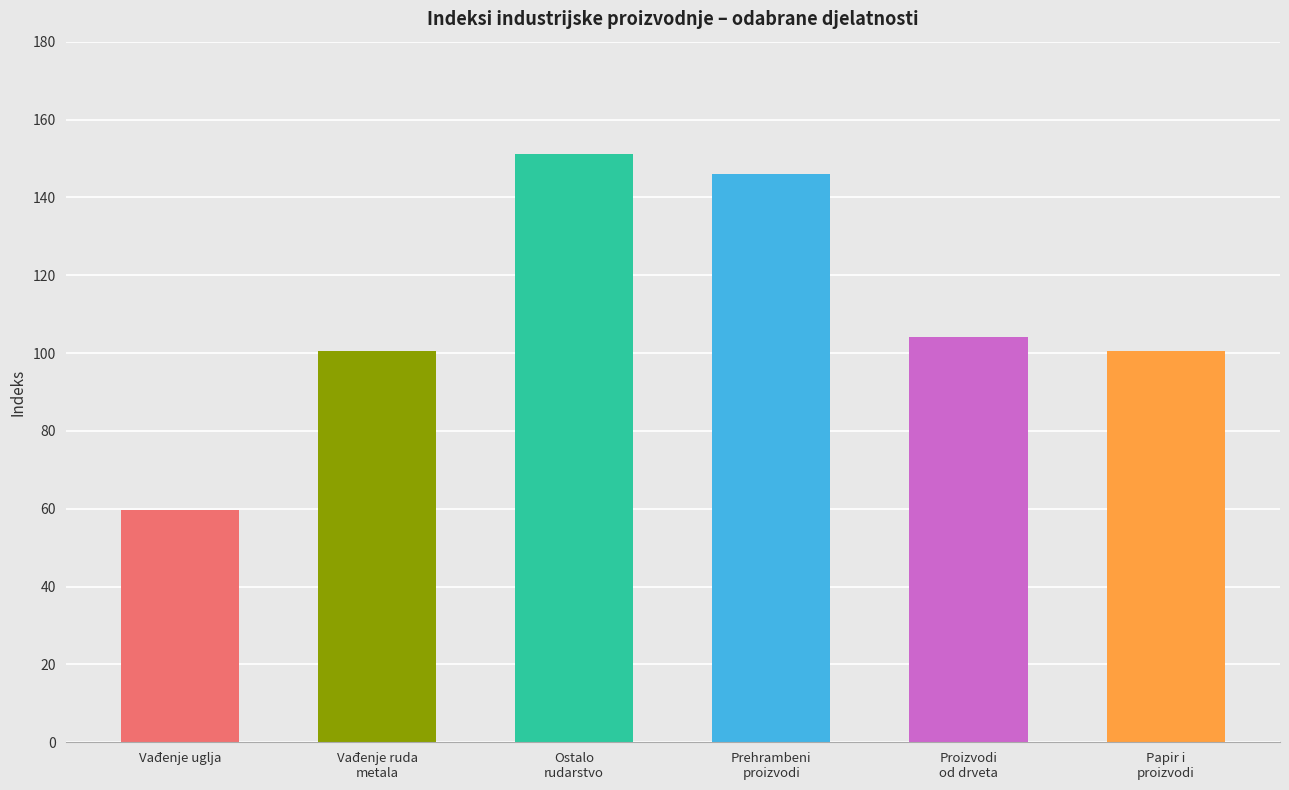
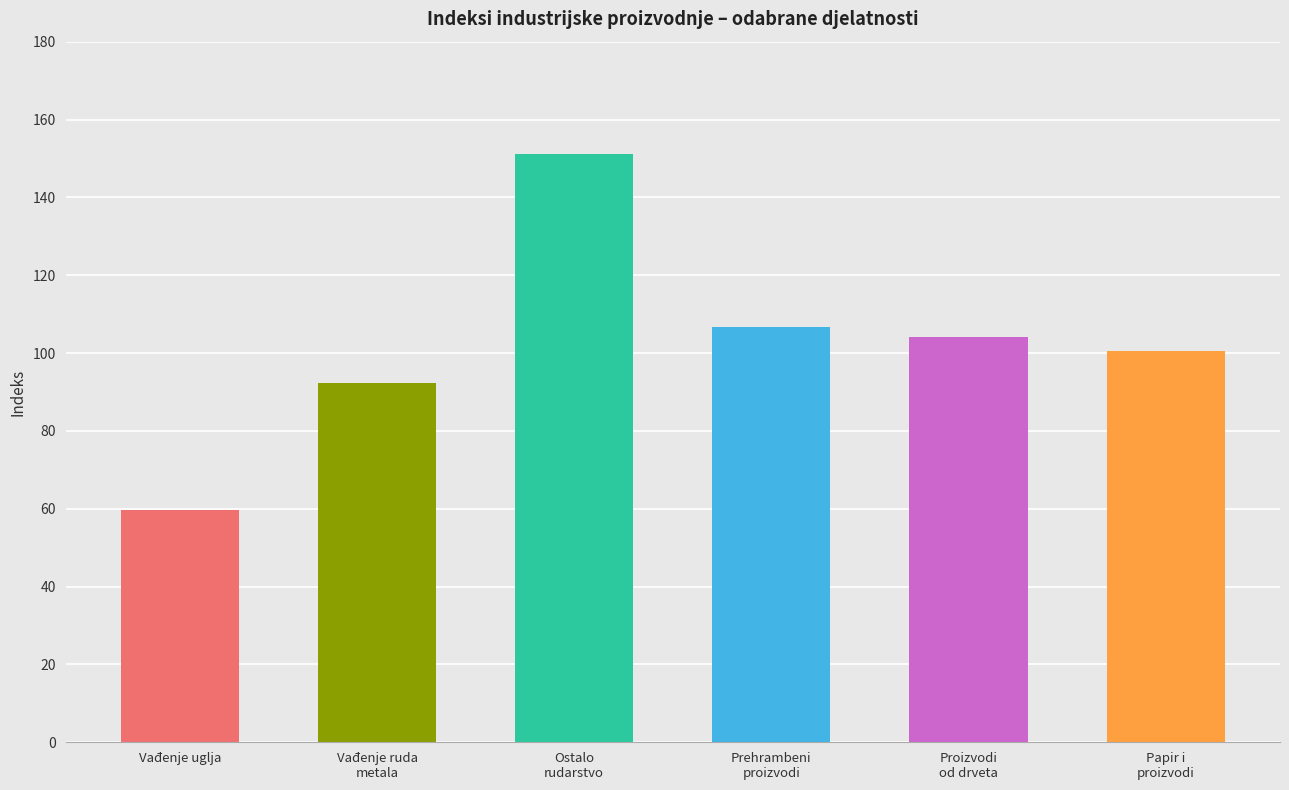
Vađenje ruda metala: 100 -> 92
Prehrambeni proizvodi: 146 -> 107
